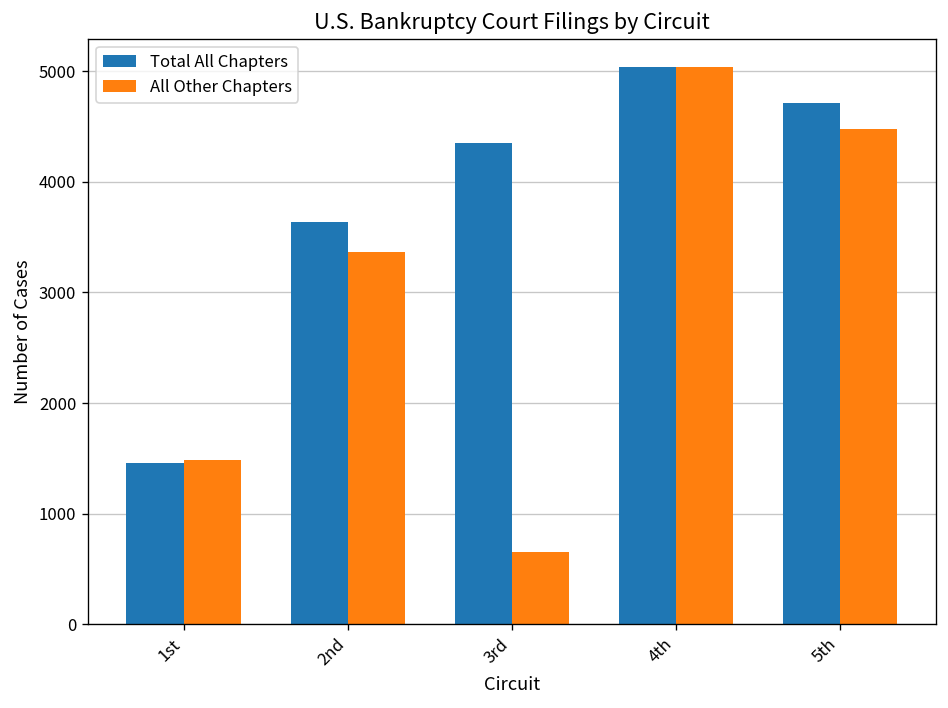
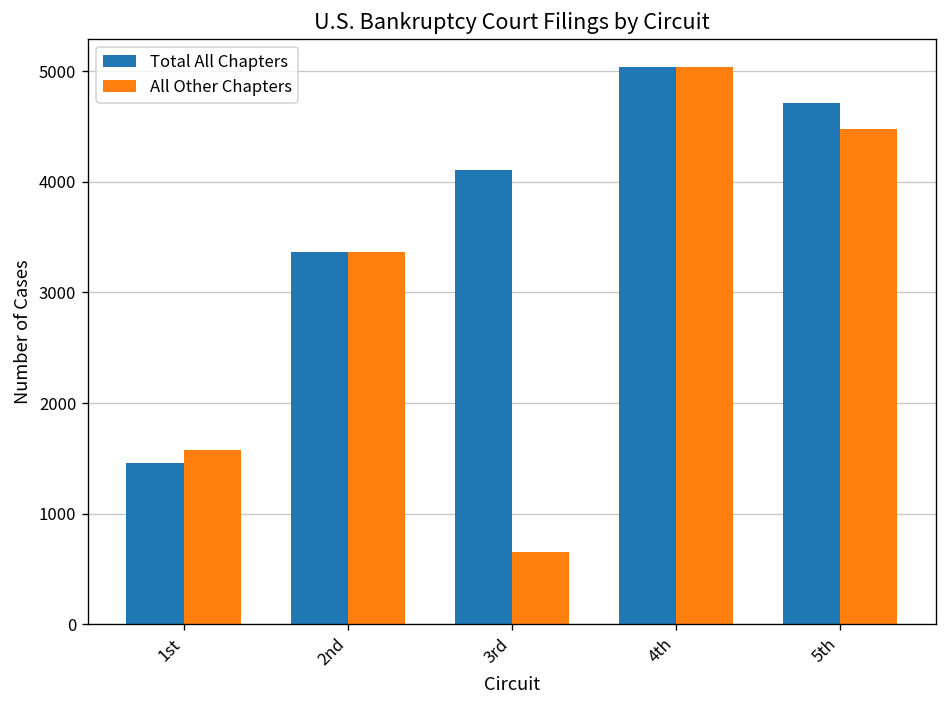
All Other Chapters, 1st: 1500 -> 1600
Total All Chapters, 2nd: 3600 -> 3400
Total All Chapters, 3rd: 4400 -> 4100
